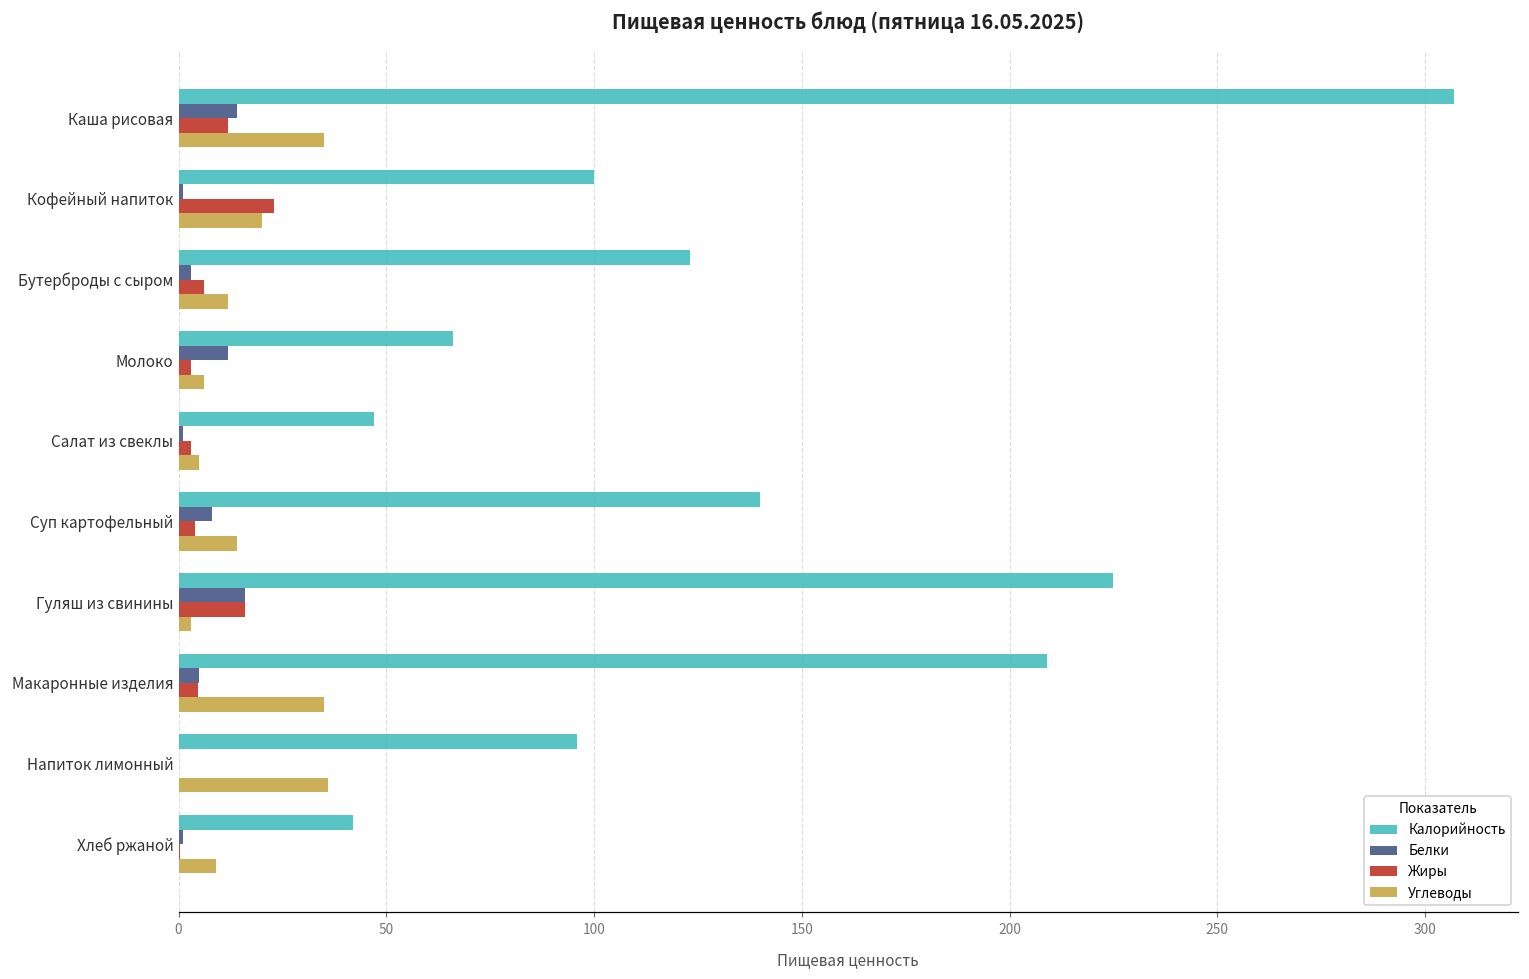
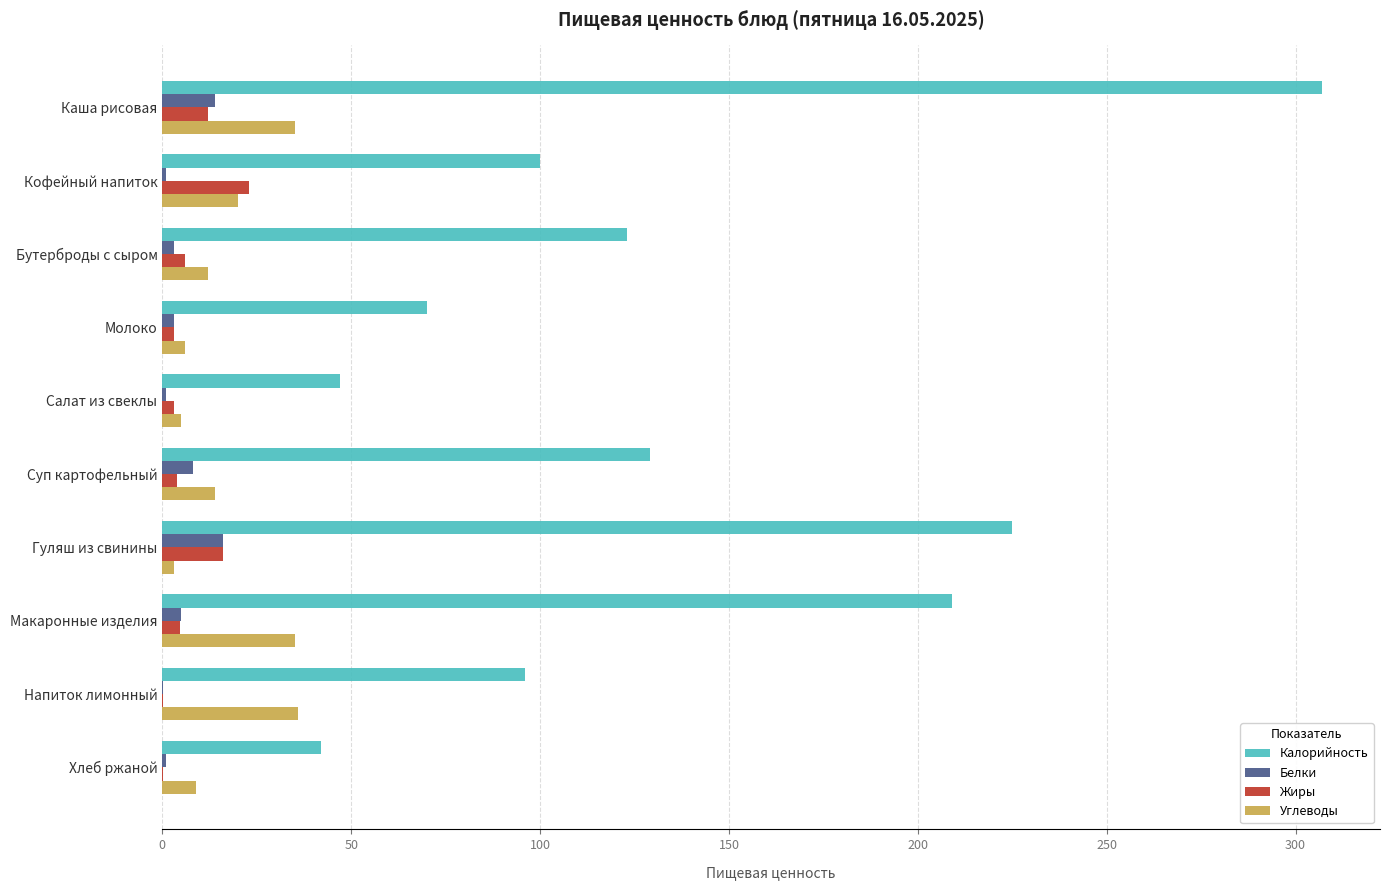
Калорийность, Молоко: 66 -> 70
Белки, Молоко: 12 -> 3
Калорийность, Суп картофельный: 140 -> 129
